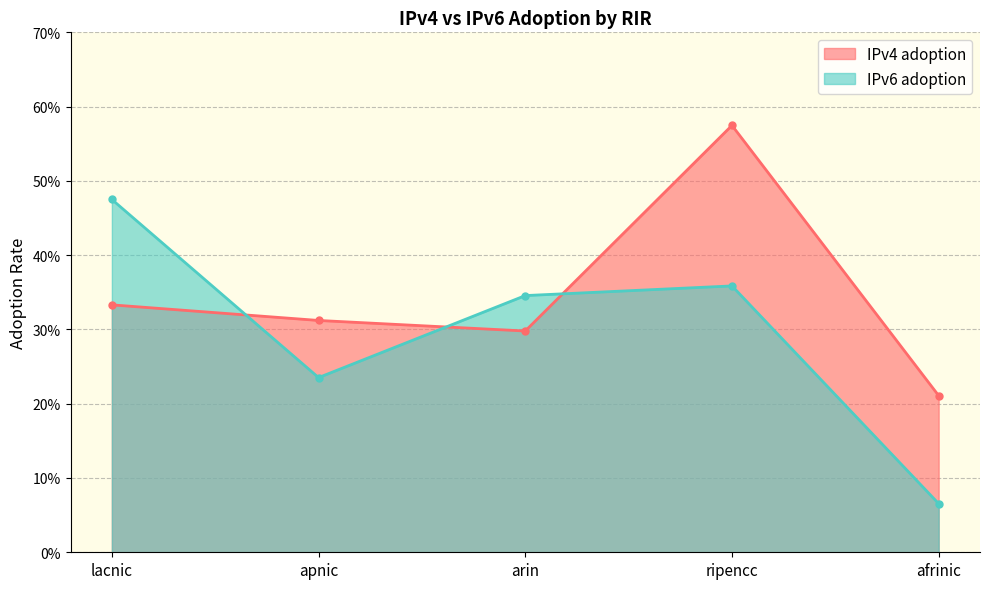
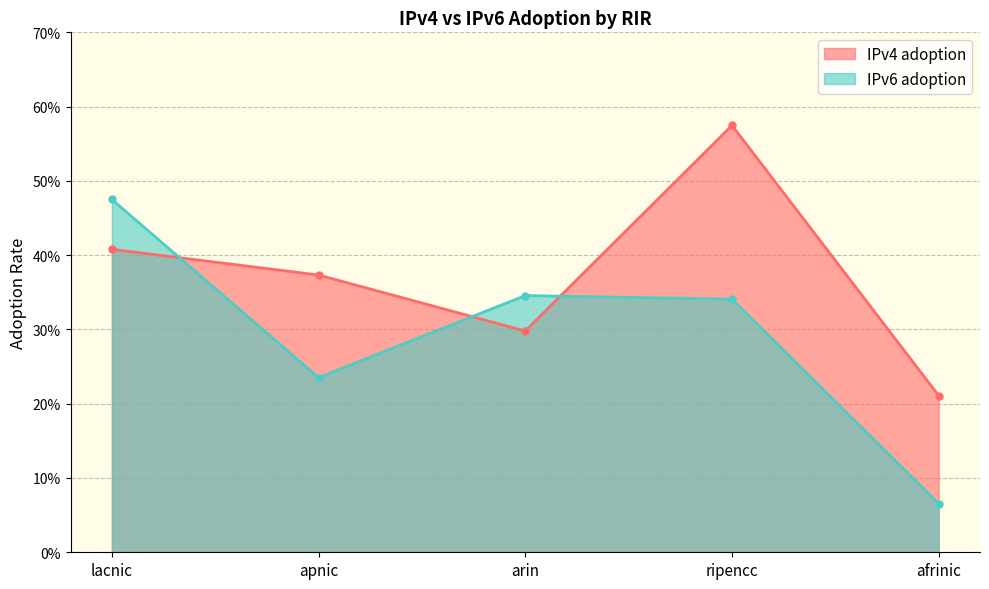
IPv4 adoption, lacnic: 33% -> 41%
IPv4 adoption, apnic: 31% -> 37%
IPv6 adoption, ripencc: 36% -> 34%
